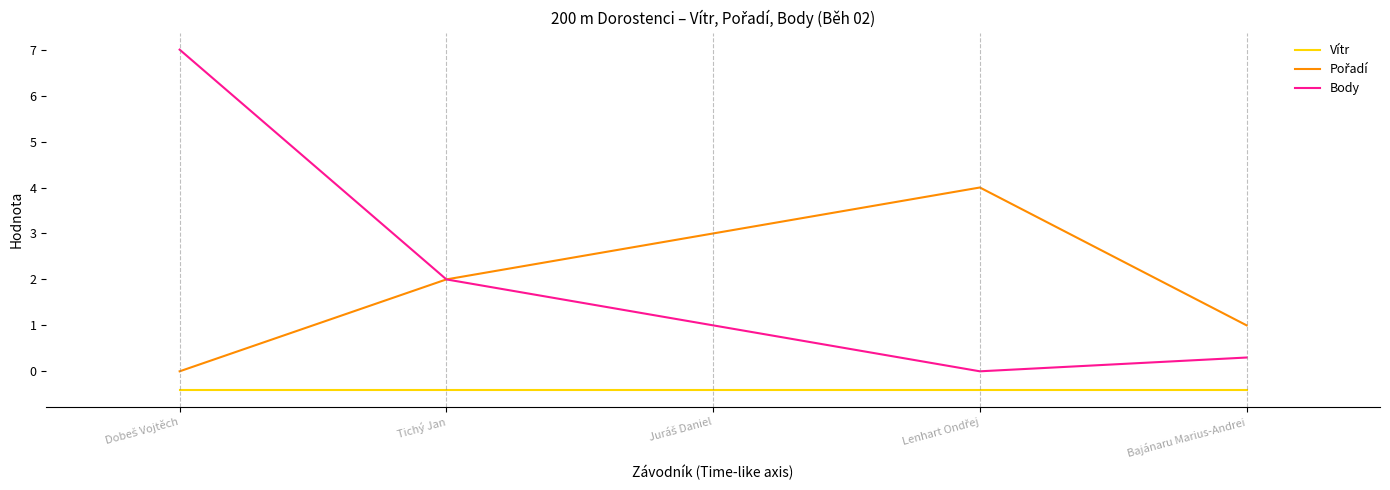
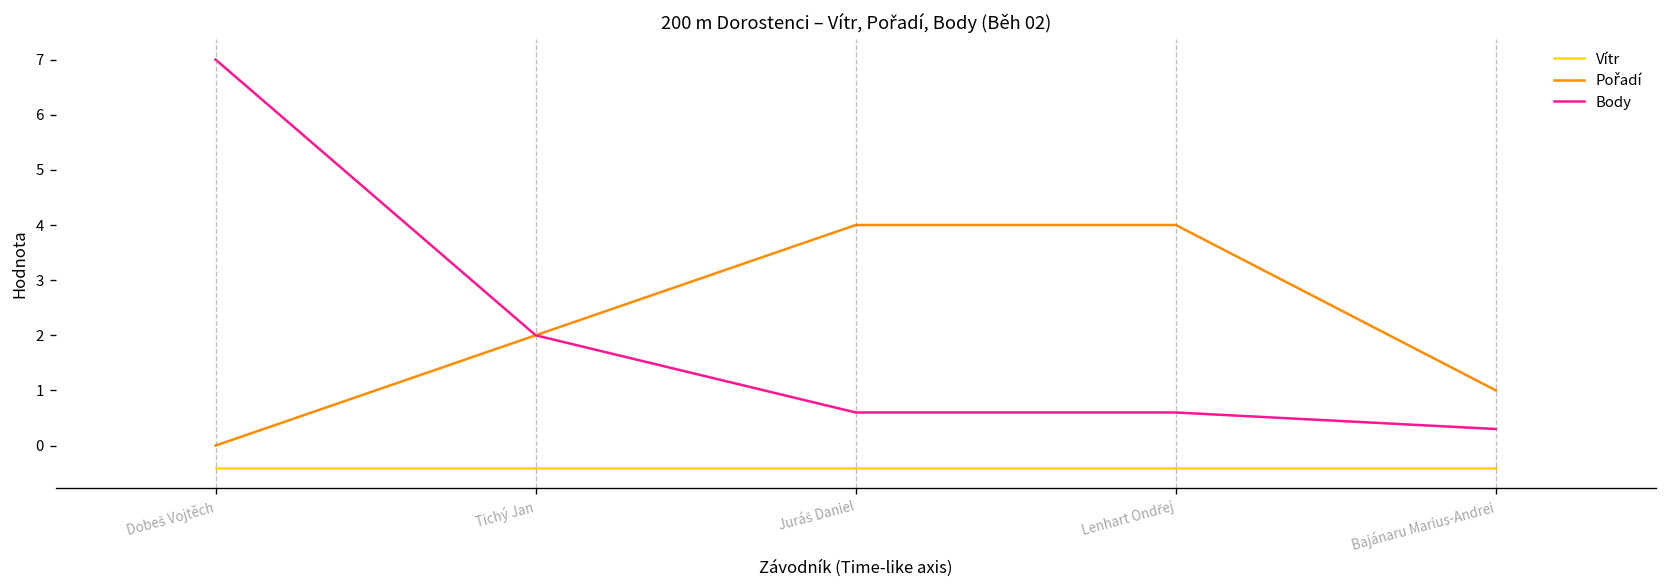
Pořadí, Juráš Daniel: 3 -> 4
Body, Juráš Daniel: 1.0 -> 0.6
Body, Lenhart Ondřej: 0.0 -> 0.6
